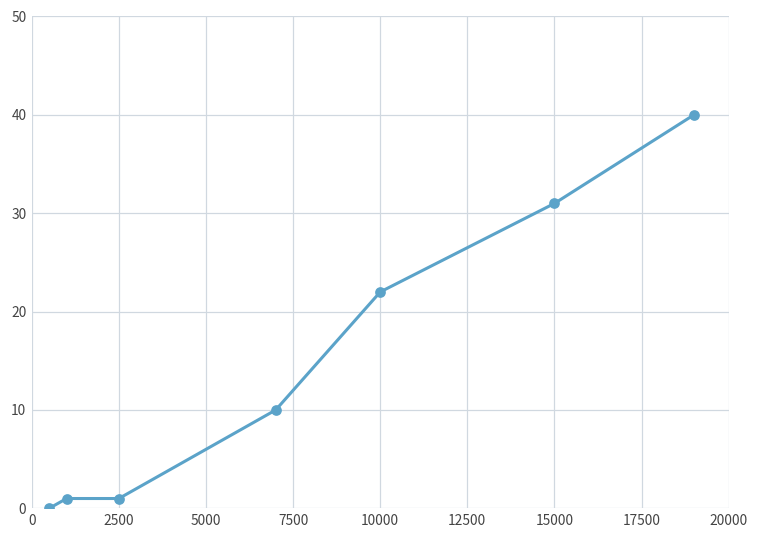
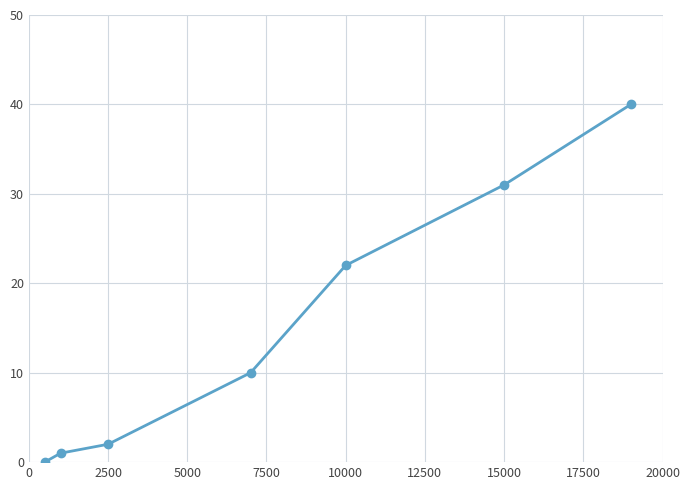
2500: 1 -> 2
